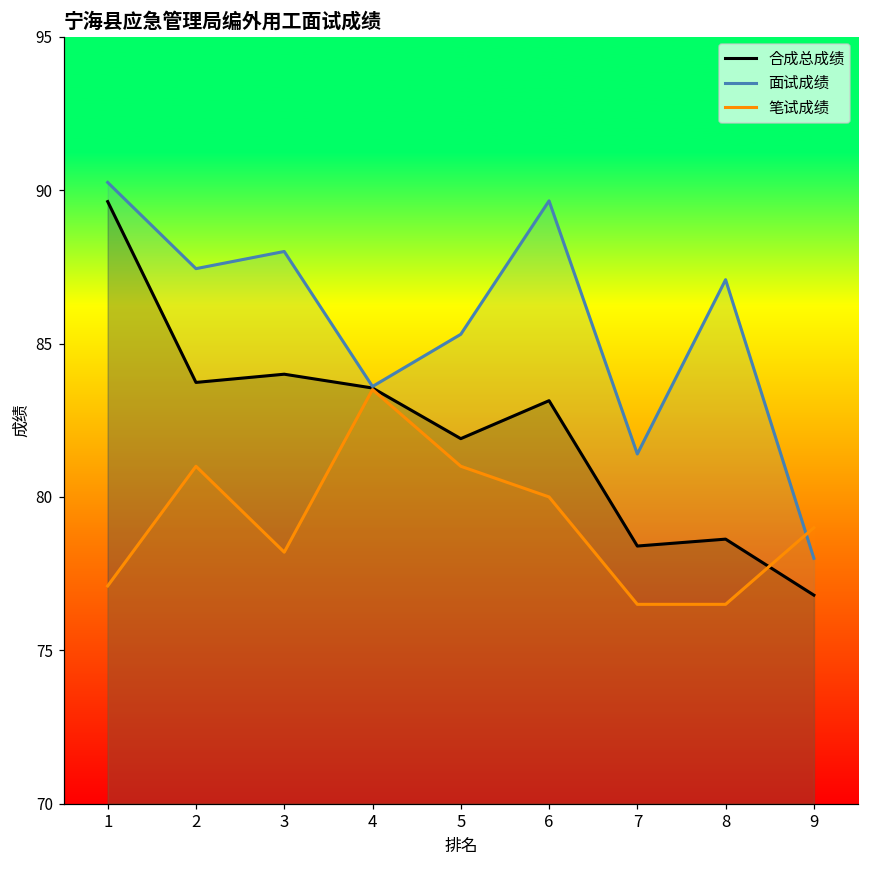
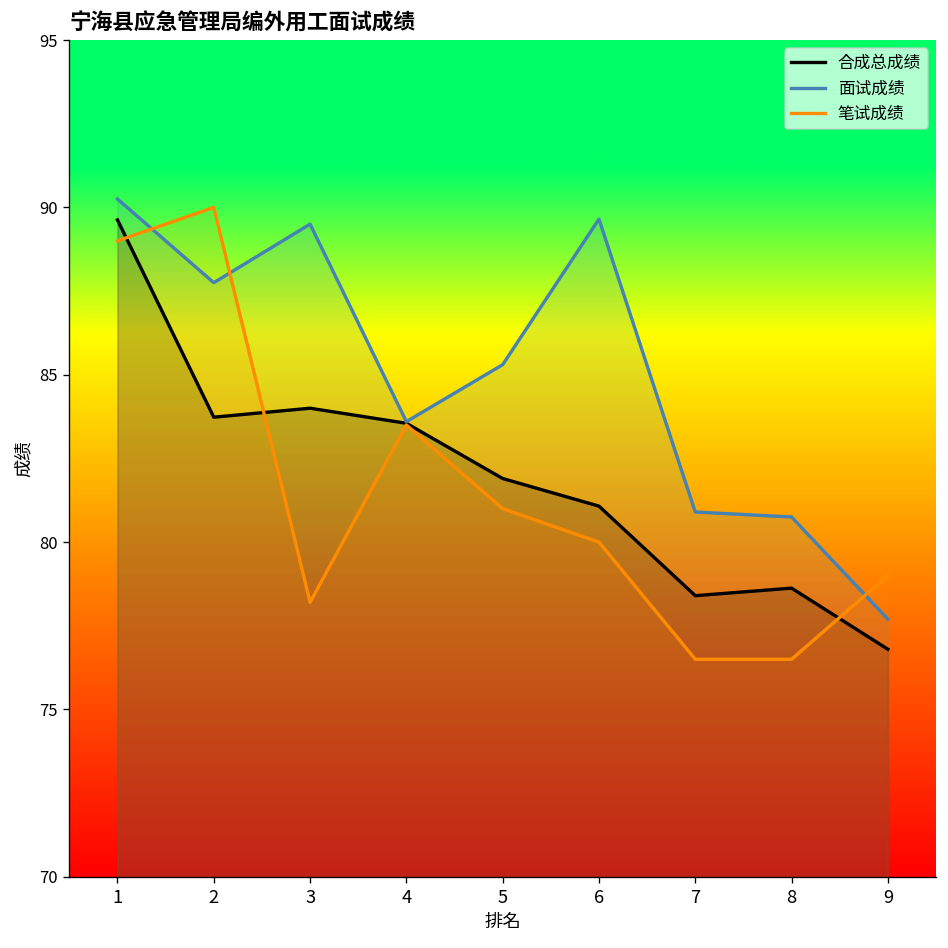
笔试成绩, 1: 77.1 -> 89.0
面试成绩, 2: 87.4 -> 87.8
笔试成绩, 2: 81 -> 90
面试成绩, 3: 88.0 -> 89.5
合成总成绩, 6: 83.1 -> 81.1
面试成绩, 7: 81.4 -> 80.9
面试成绩, 8: 87.1 -> 80.8
面试成绩, 9: 78.0 -> 77.7
